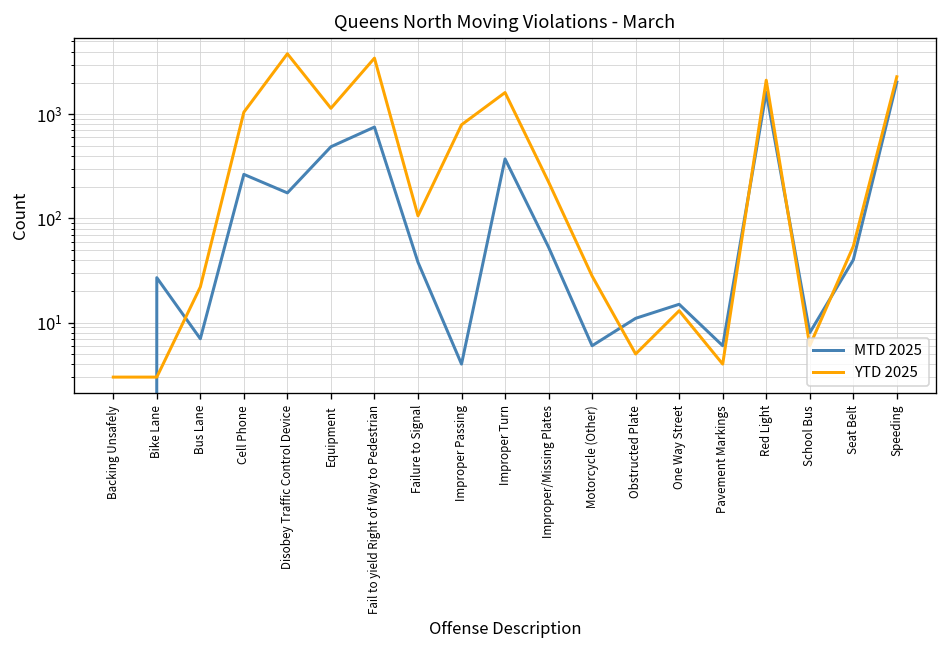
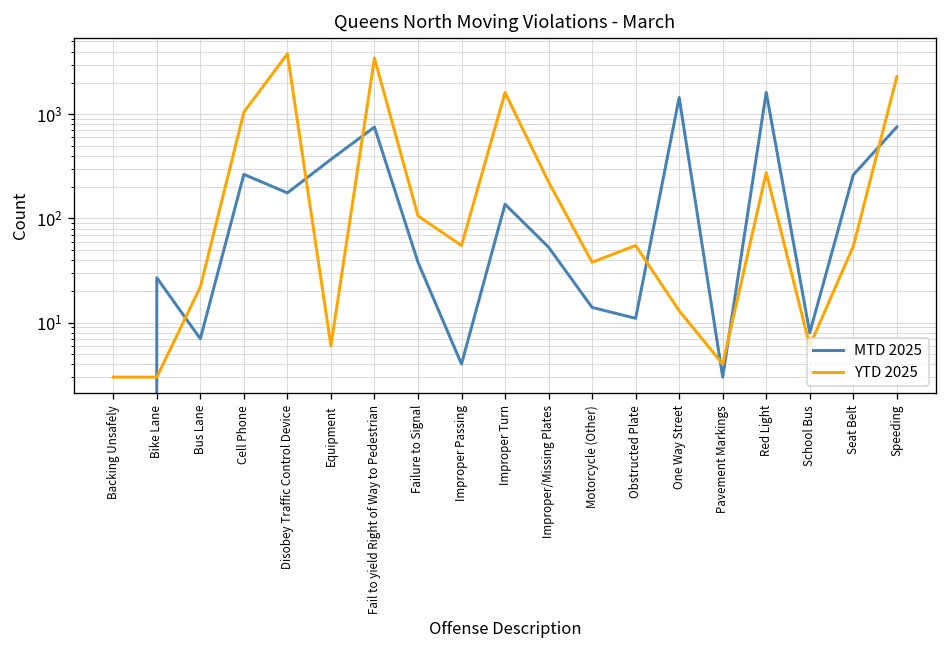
MTD 2025, Equipment: 500 -> 370
YTD 2025, Equipment: 1100 -> 6
YTD 2025, Improper Passing: 800 -> 60
MTD 2025, Improper Turn: 370 -> 140
MTD 2025, Motorcycle (Other): 6 -> 14
YTD 2025, Motorcycle (Other): 28 -> 40
YTD 2025, Obstructed Plate: 5 -> 60
MTD 2025, One Way Street: 15 -> 1500
MTD 2025, Pavement Markings: 6 -> 3
YTD 2025, Red Light: 2100 -> 280
MTD 2025, Seat Belt: 40 -> 260
MTD 2025, Speeding: 2000 -> 800
